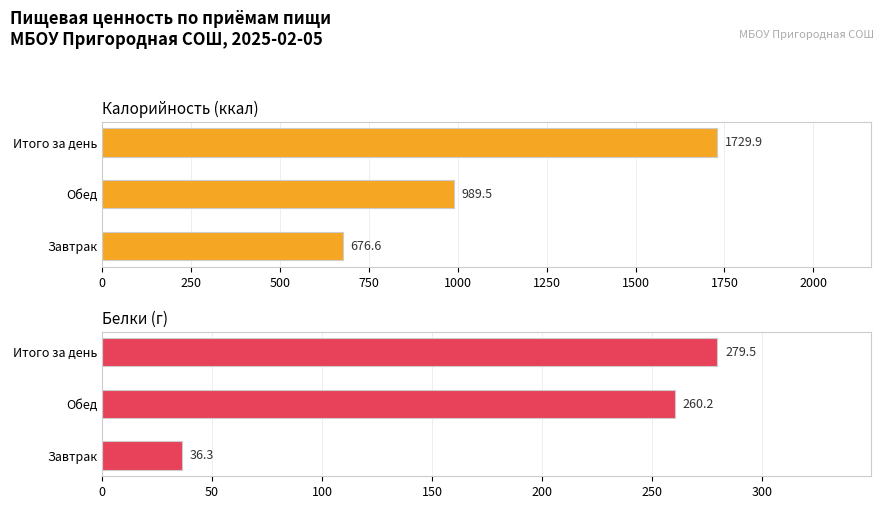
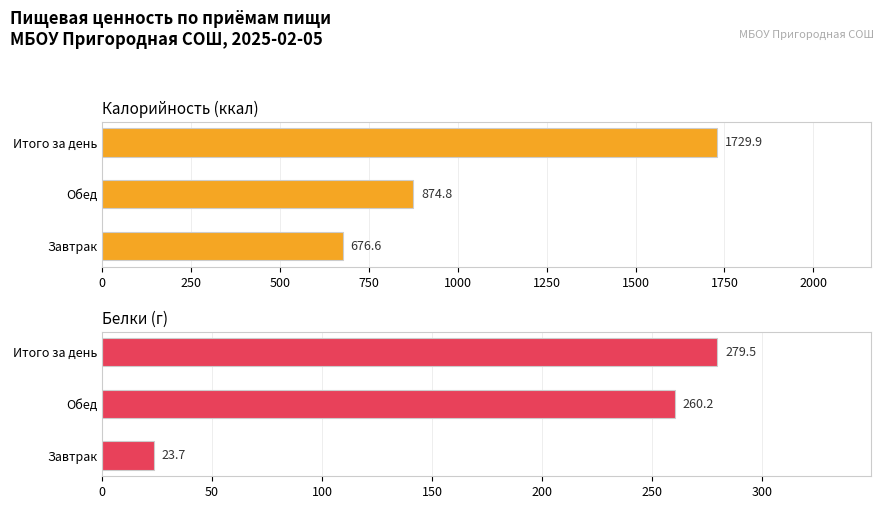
Калорийность (ккал), Обед: 989.5 -> 874.8
Белки (г), Завтрак: 36.3 -> 23.7
